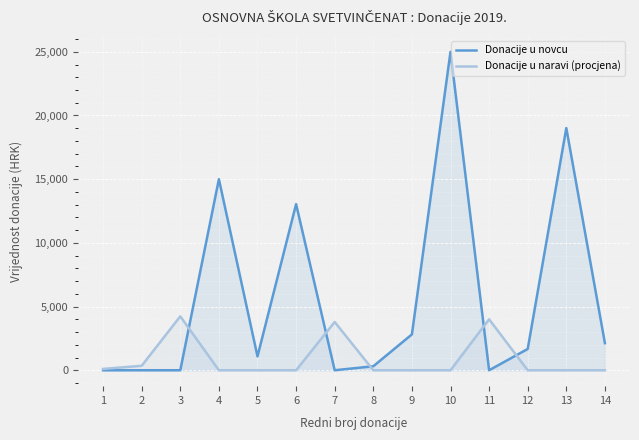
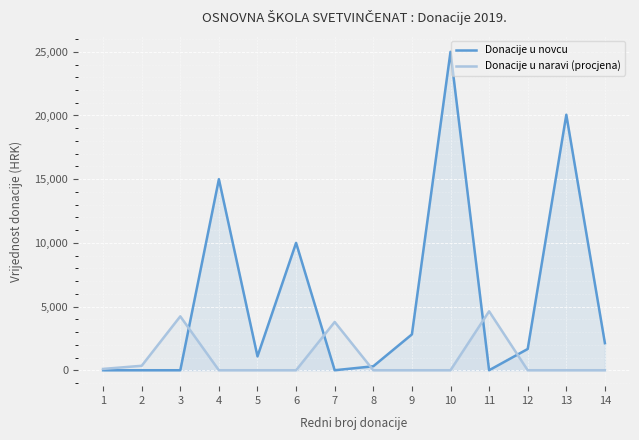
Donacije u novcu, 6: 13,000 -> 10,000
Donacije u naravi (procjena), 11: 4,000 -> 4,600
Donacije u novcu, 13: 19,000 -> 20,100
